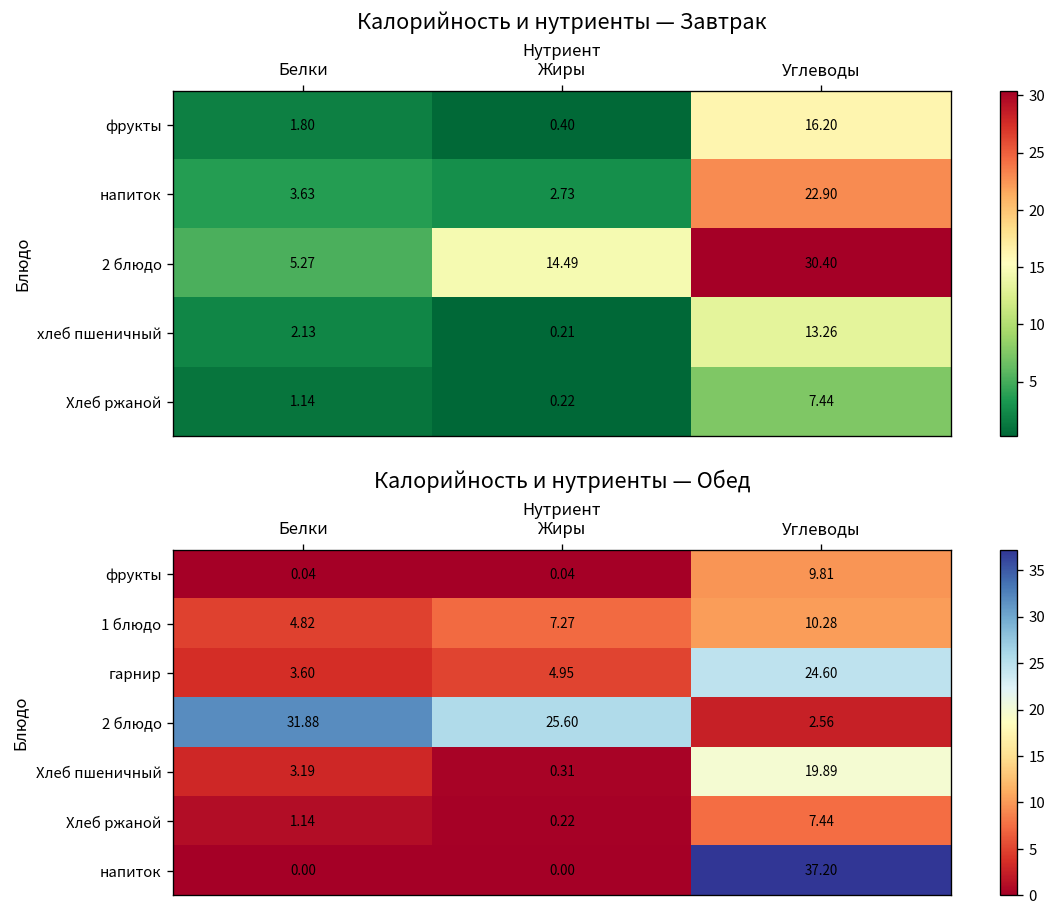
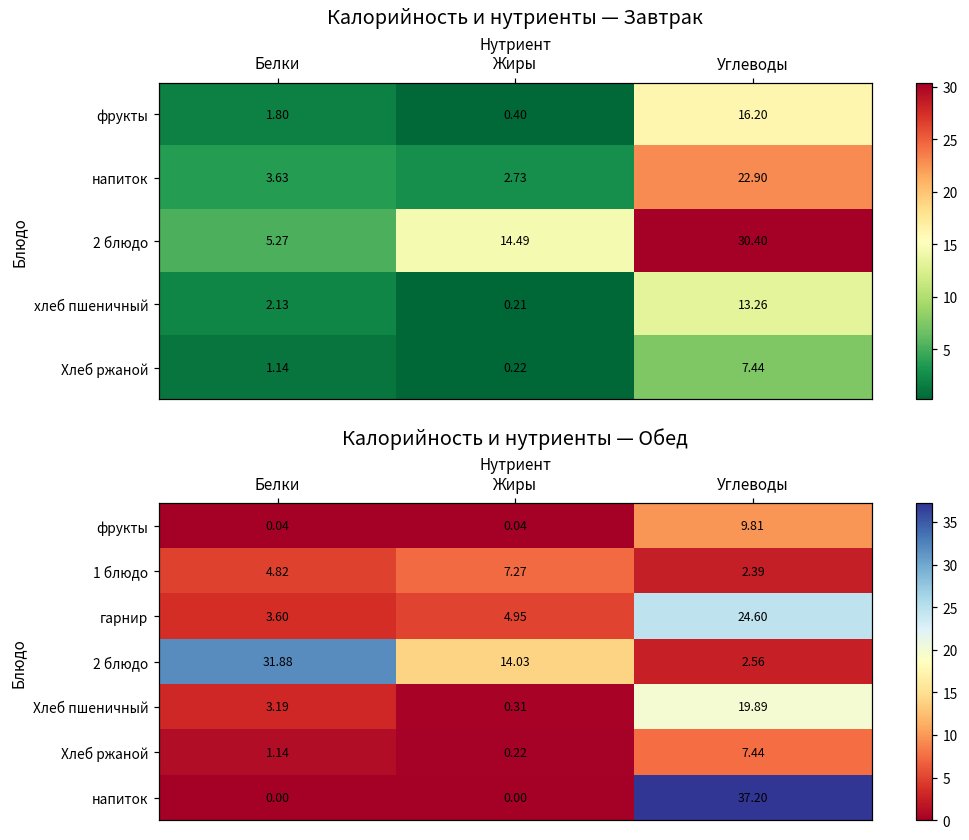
Калорийность и нутриенты — Обед, 1 блюдо, Углеводы: 10.28 -> 2.39
Калорийность и нутриенты — Обед, 2 блюдо, Жиры: 25.60 -> 14.03
